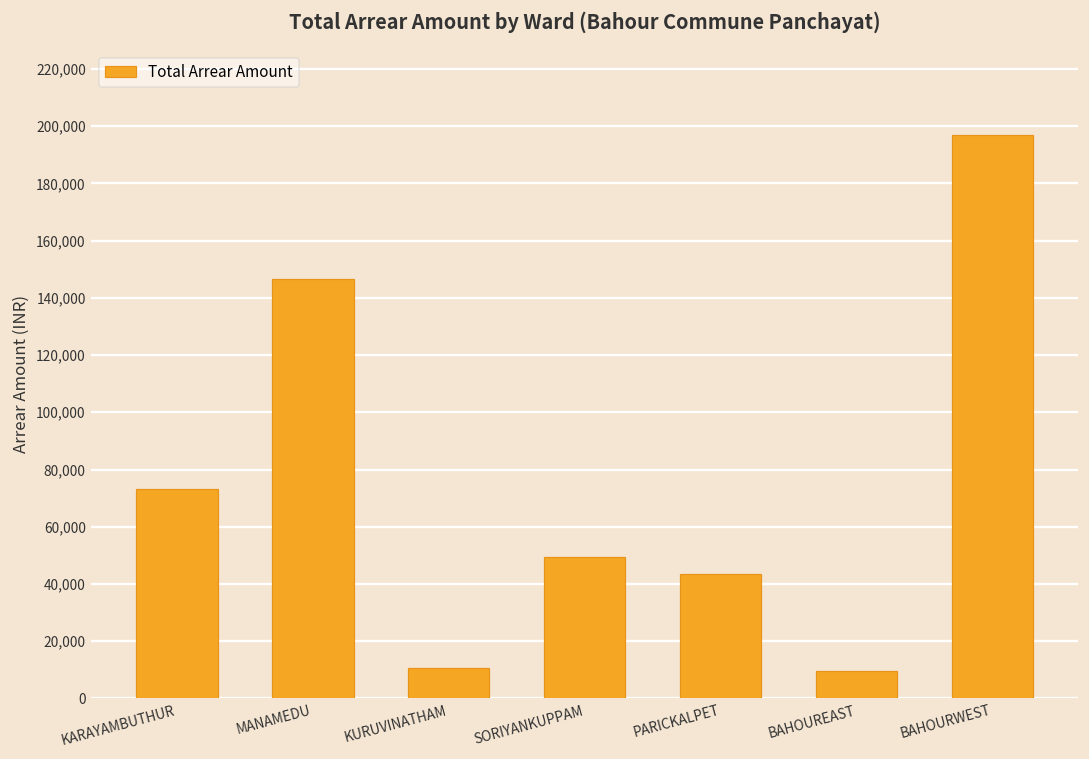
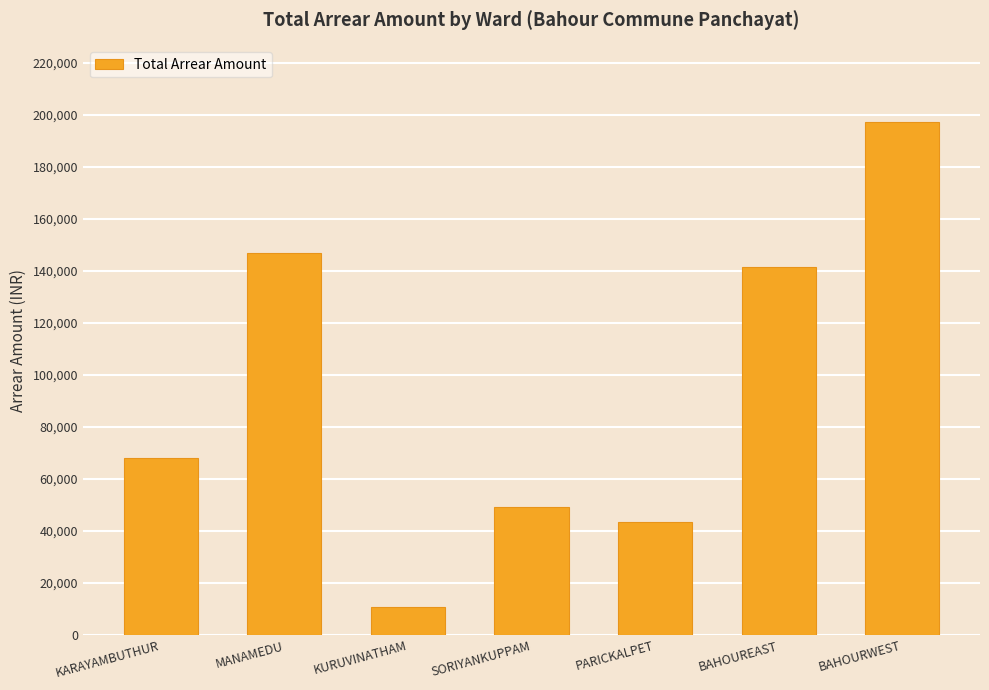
KARAYAMBUTHUR: 73,000 -> 68,000
BAHOUREAST: 9,000 -> 141,000
